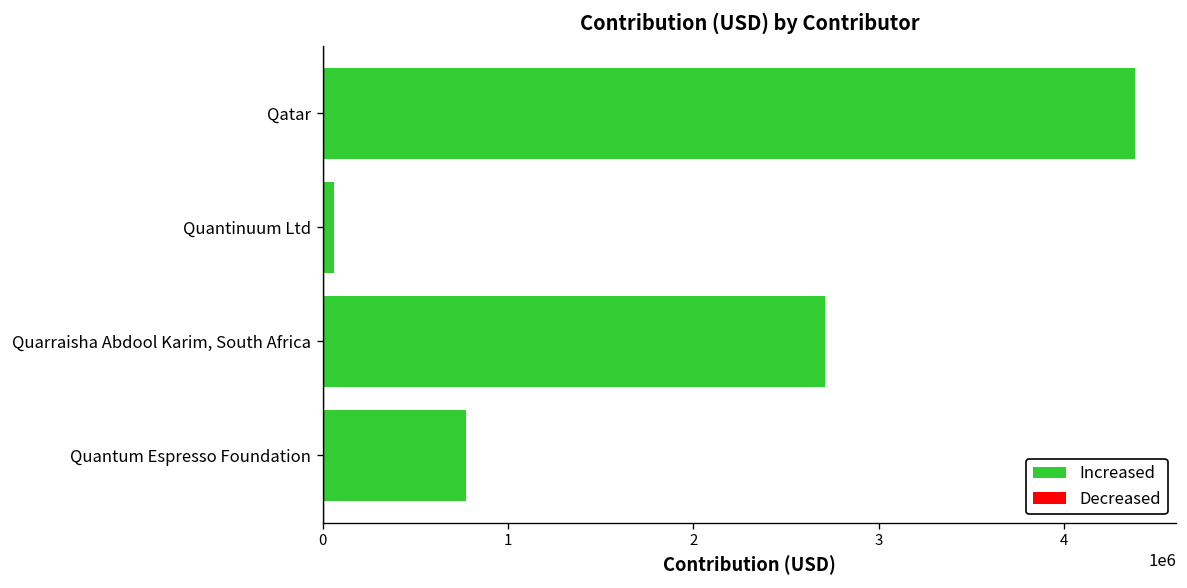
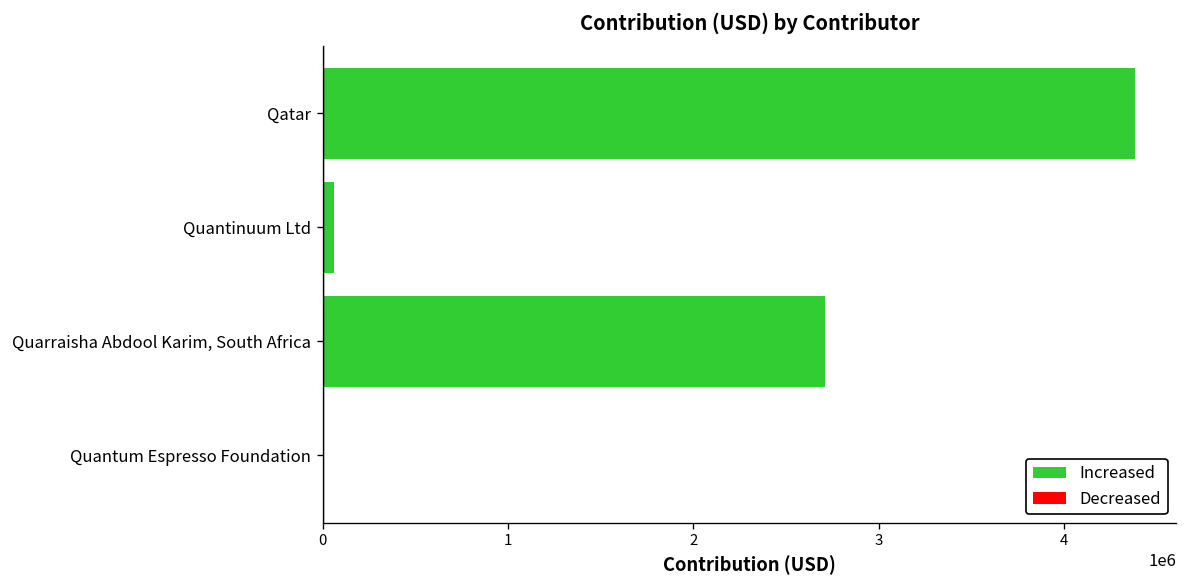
Quantum Espresso Foundation: 770000 -> 0
